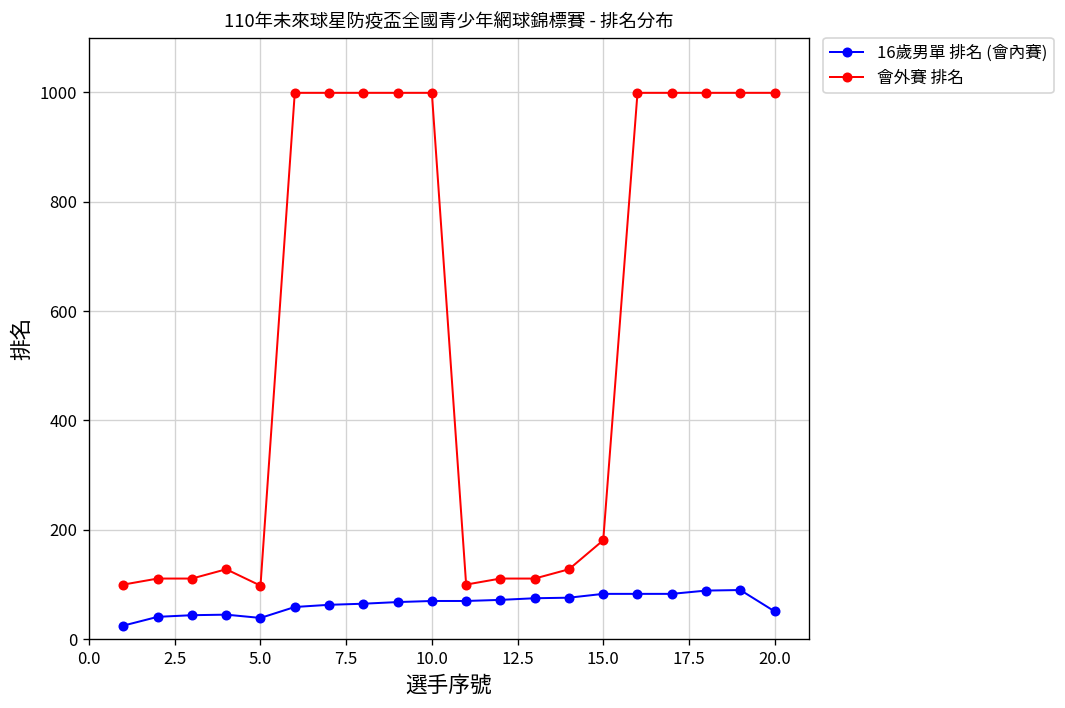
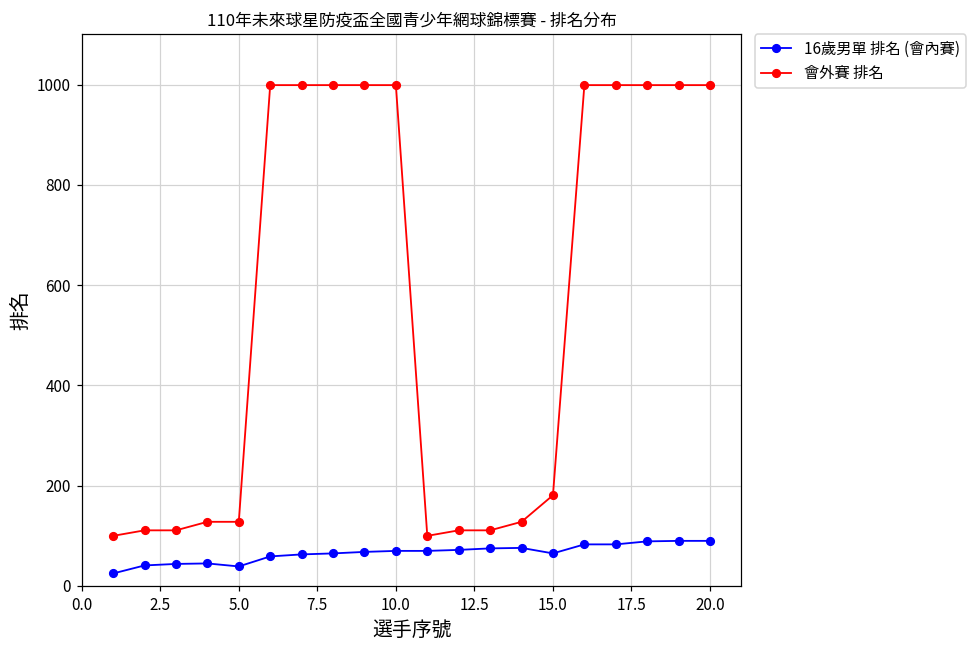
會外賽 排名, 5.0: 100 -> 130
16歲男單 排名 (會內賽), 15.0: 80 -> 70
16歲男單 排名 (會內賽), 20.0: 50 -> 90
